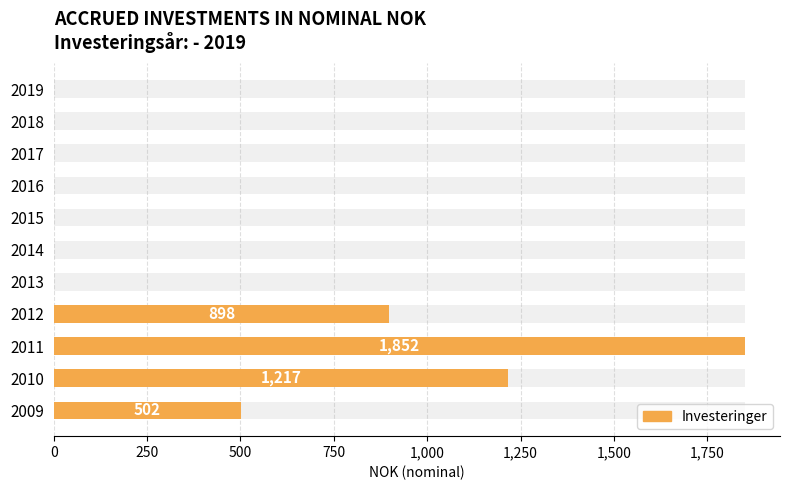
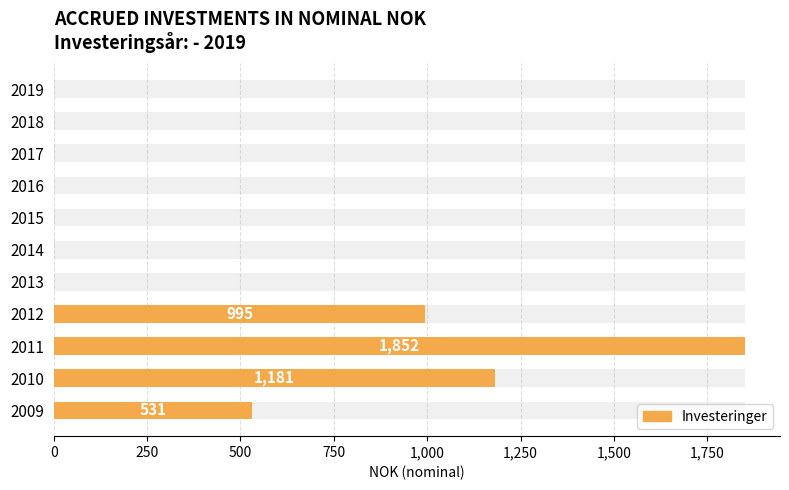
Investeringer, 2012: 898 -> 995
Investeringer, 2010: 1,217 -> 1,181
Investeringer, 2009: 502 -> 531
